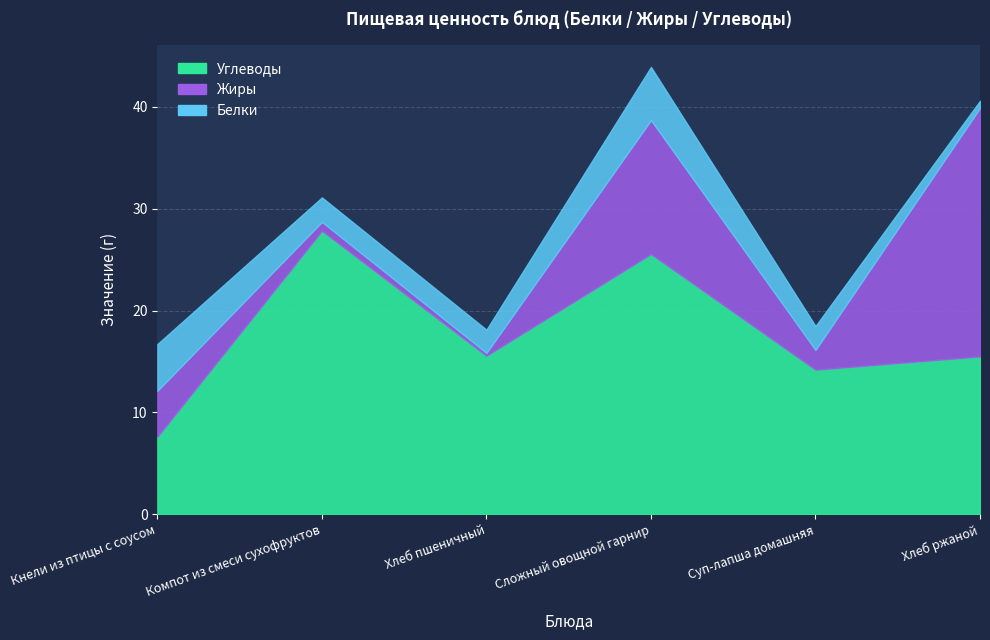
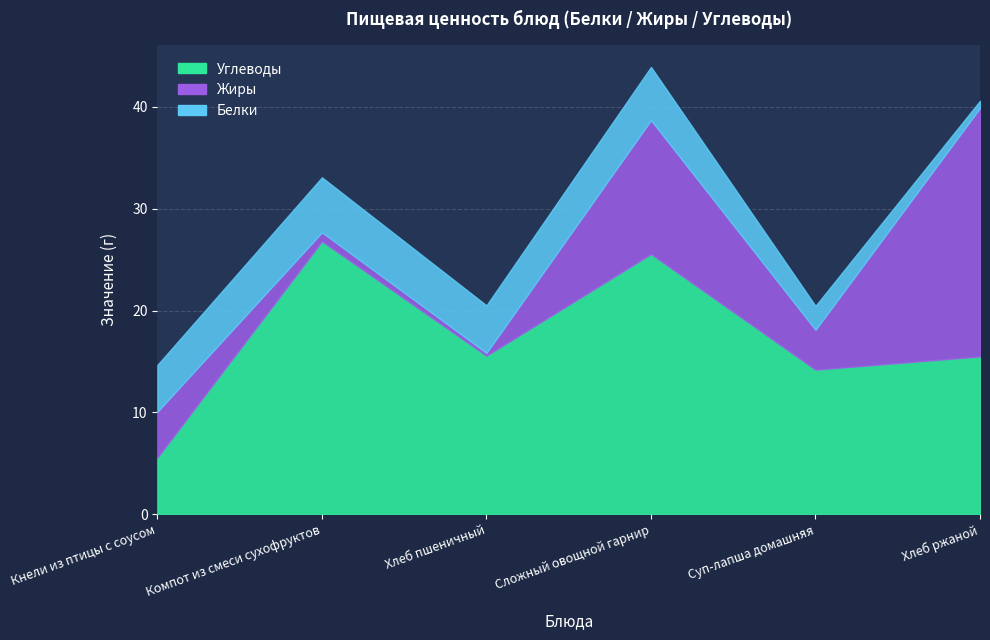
Углеводы, Кнели из птицы с соусом: 7.6 -> 5.6
Углеводы, Компот из смеси сухофруктов: 27.8 -> 26.8
Белки, Компот из смеси сухофруктов: 2.4 -> 5.4
Белки, Хлеб пшеничный: 2.3 -> 4.7
Жиры, Суп-лапша домашняя: 1.9 -> 3.9
